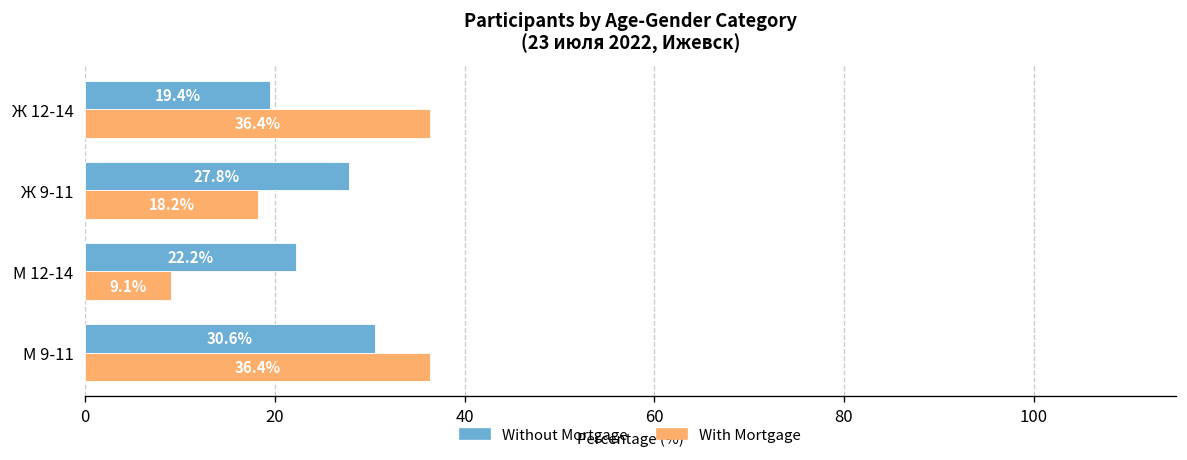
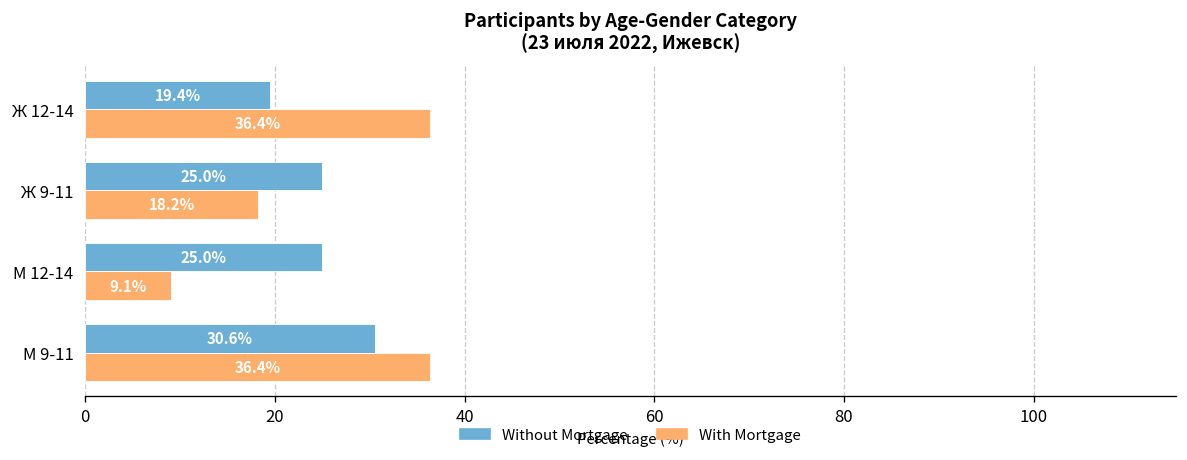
Without Mortgage, Ж 9-11: 27.8% -> 25.0%
Without Mortgage, М 12-14: 22.2% -> 25.0%
